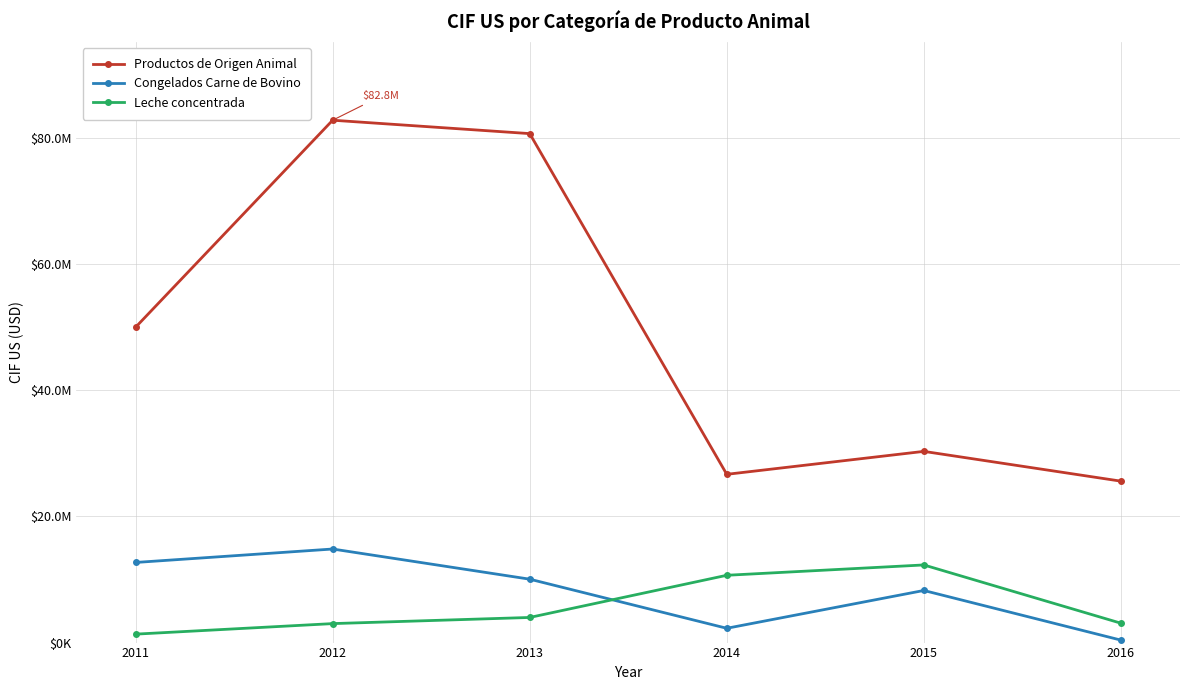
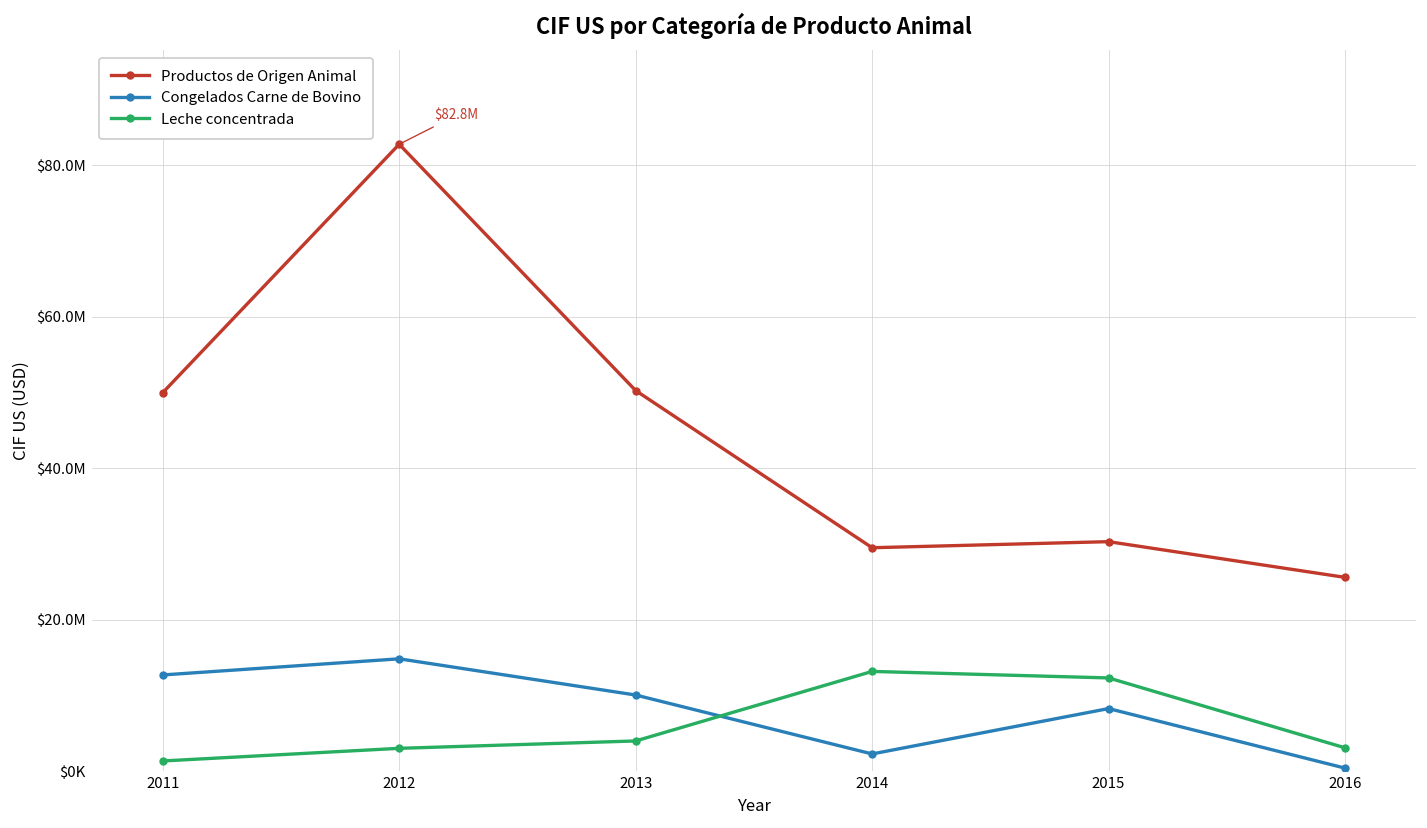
Productos de Origen Animal, 2013: $81000000 -> $50000000
Productos de Origen Animal, 2014: $27000000 -> $29000000
Leche concentrada, 2014: $11000000 -> $13000000
